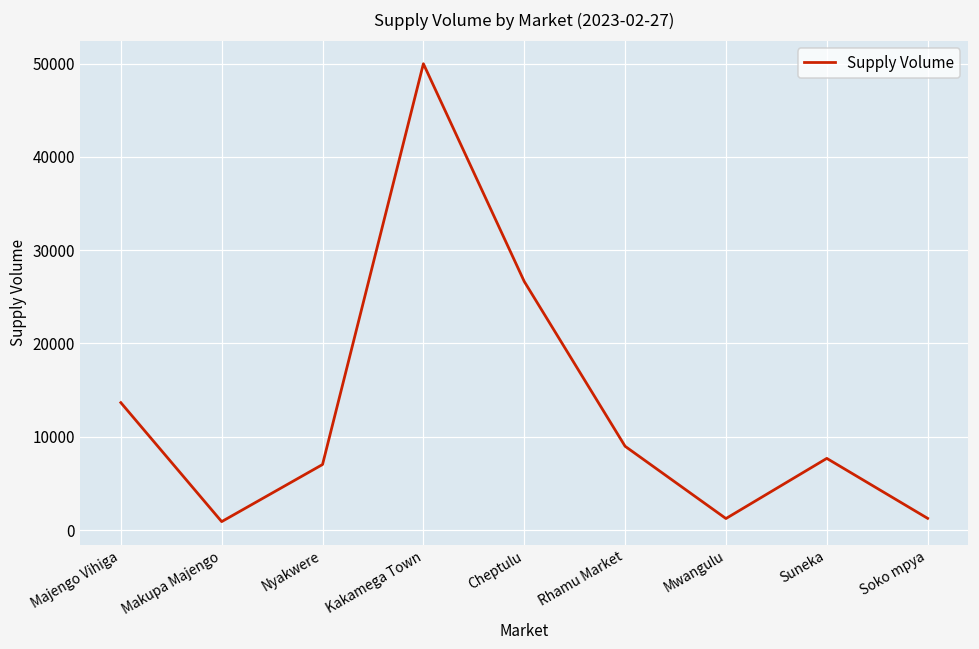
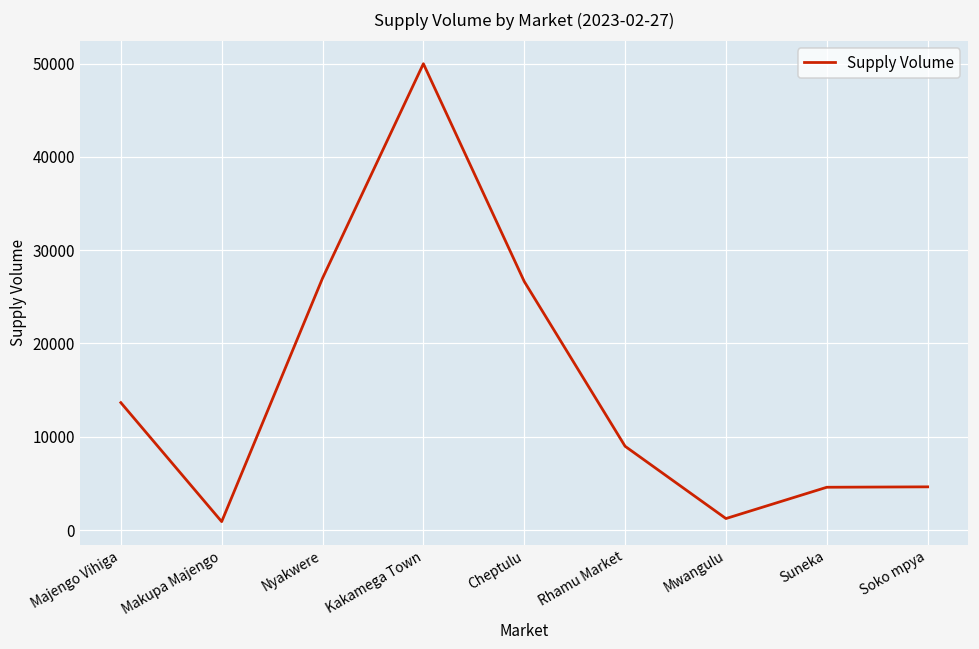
Nyakwere: 7000 -> 27000
Suneka: 8000 -> 5000
Soko mpya: 1000 -> 5000
